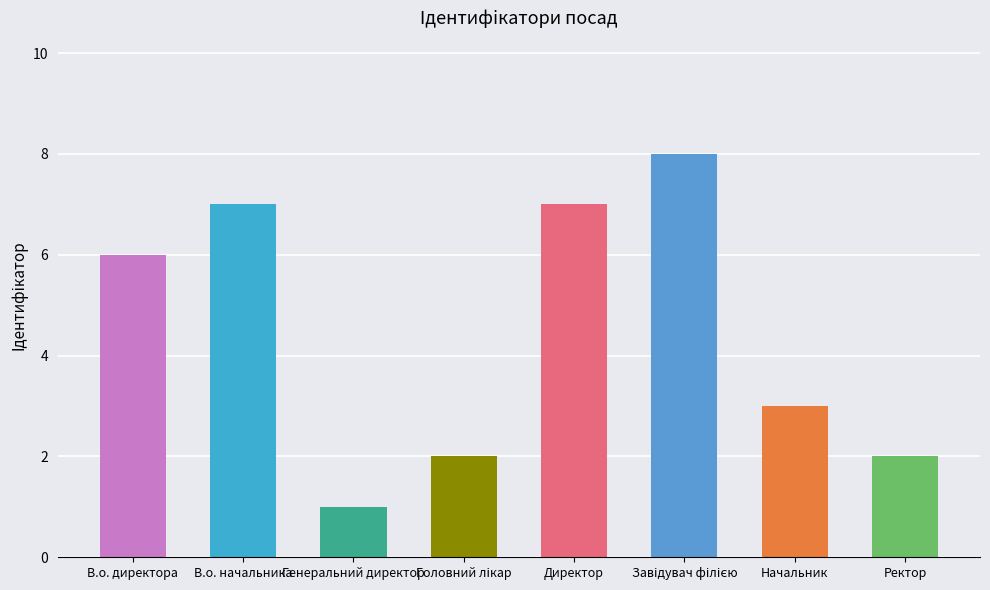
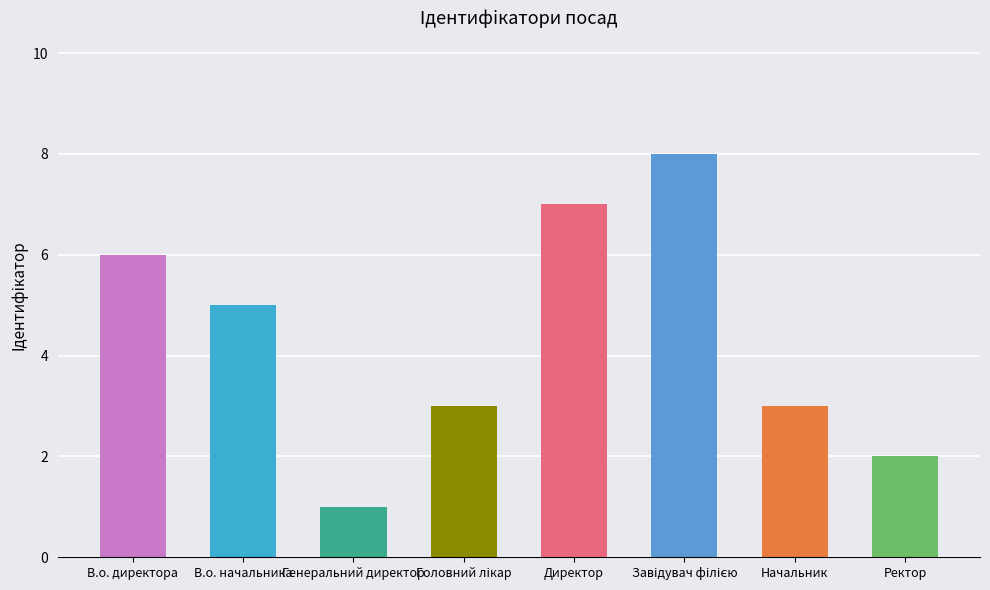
В.о. начальника: 7 -> 5
Головний лікар: 2 -> 3
